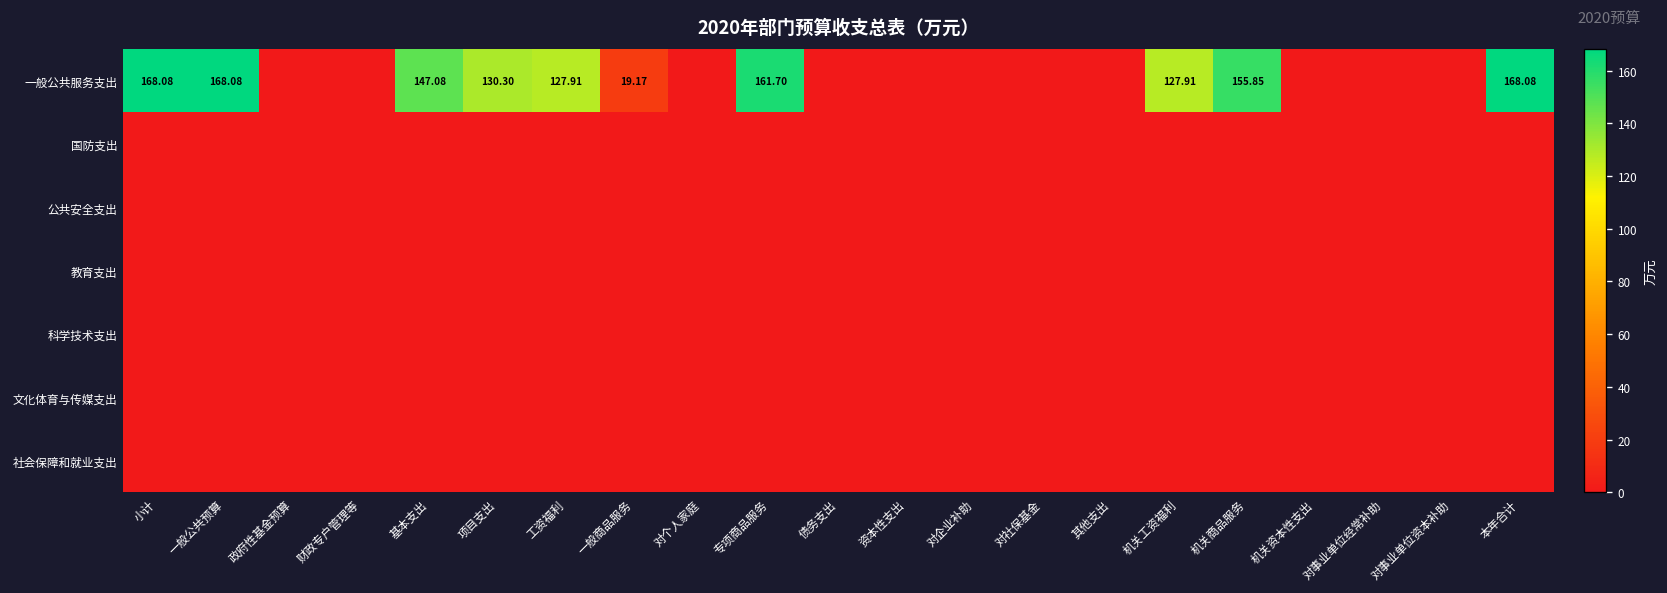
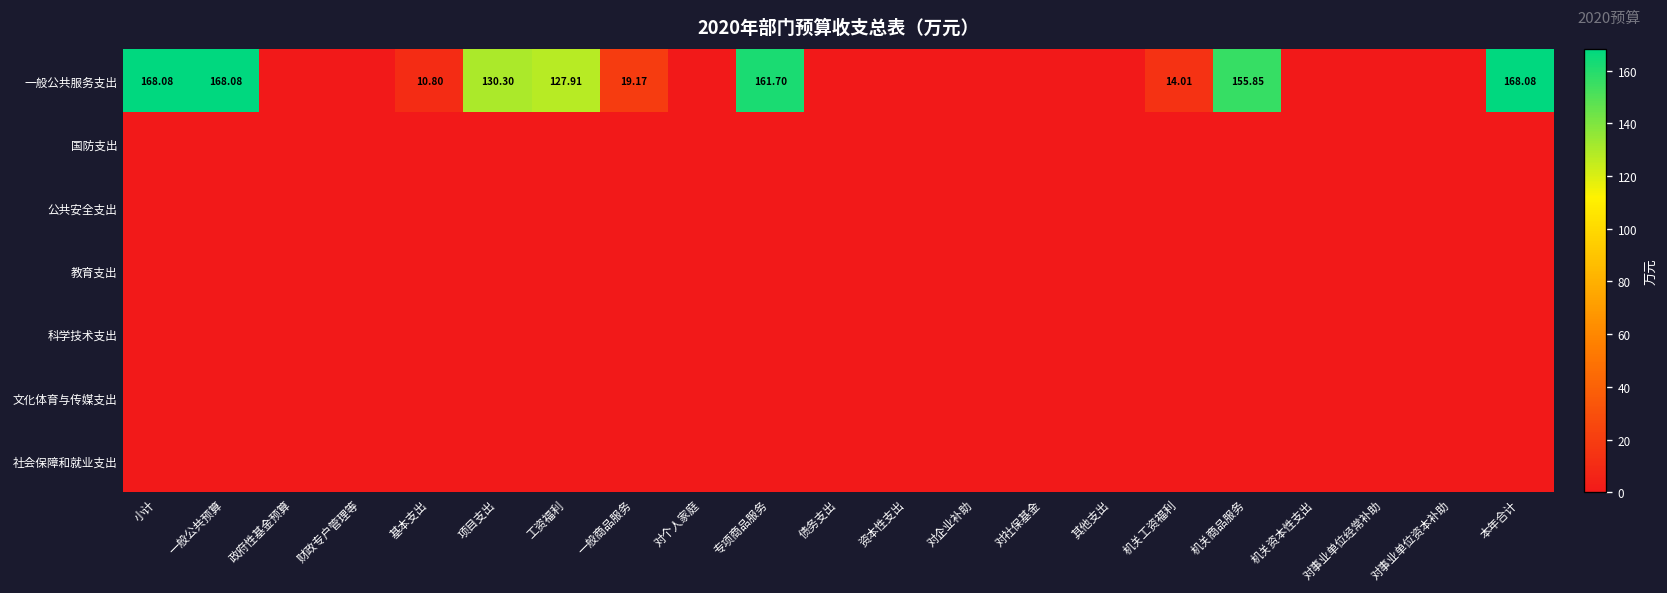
一般公共服务支出, 基本支出: 147.08 -> 10.80
一般公共服务支出, 机关工资福利: 127.91 -> 14.01
